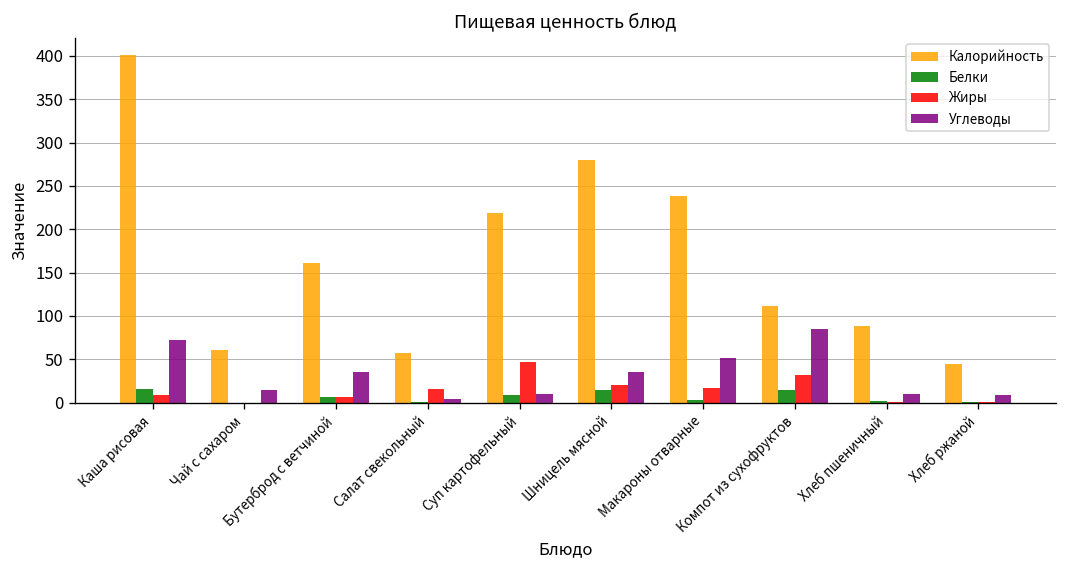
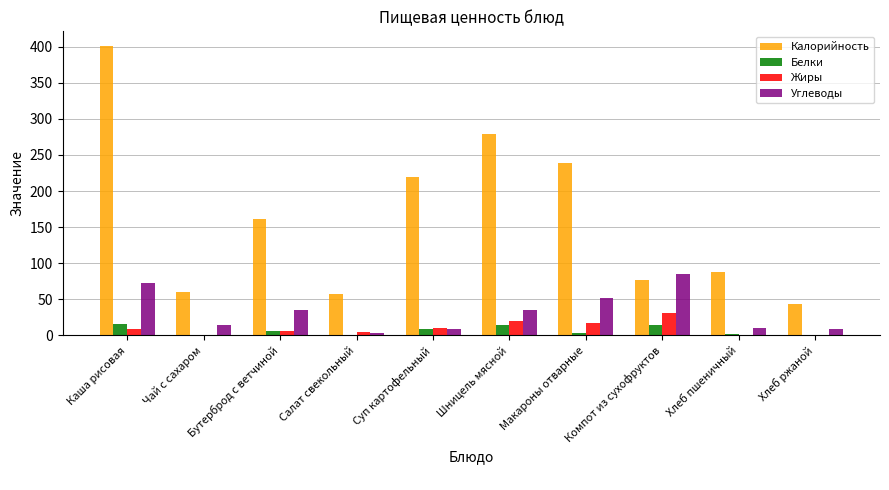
Жиры, Салат свекольный: 20 -> 0
Жиры, Суп картофельный: 50 -> 10
Калорийность, Компот из сухофруктов: 110 -> 80
